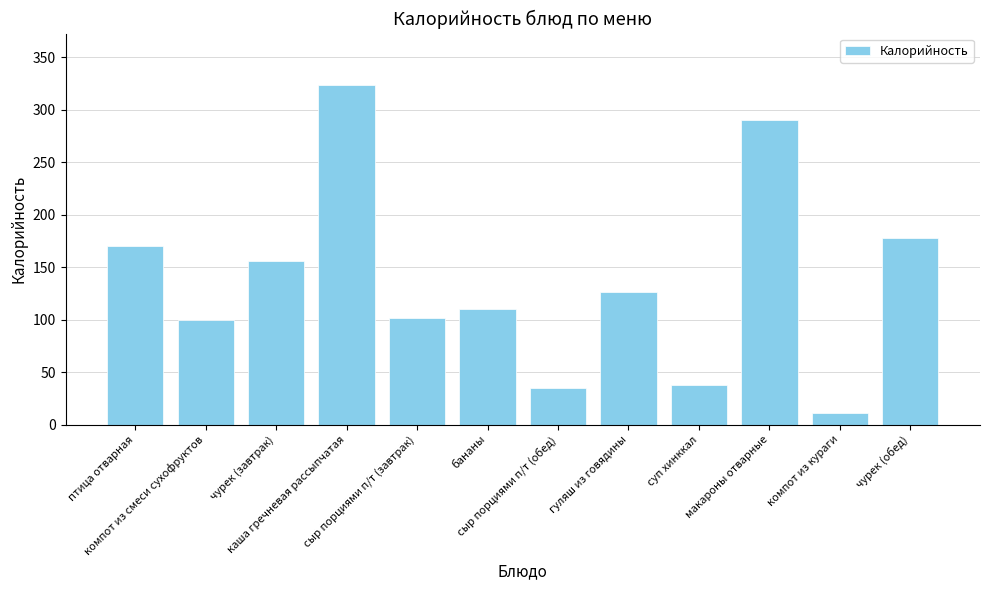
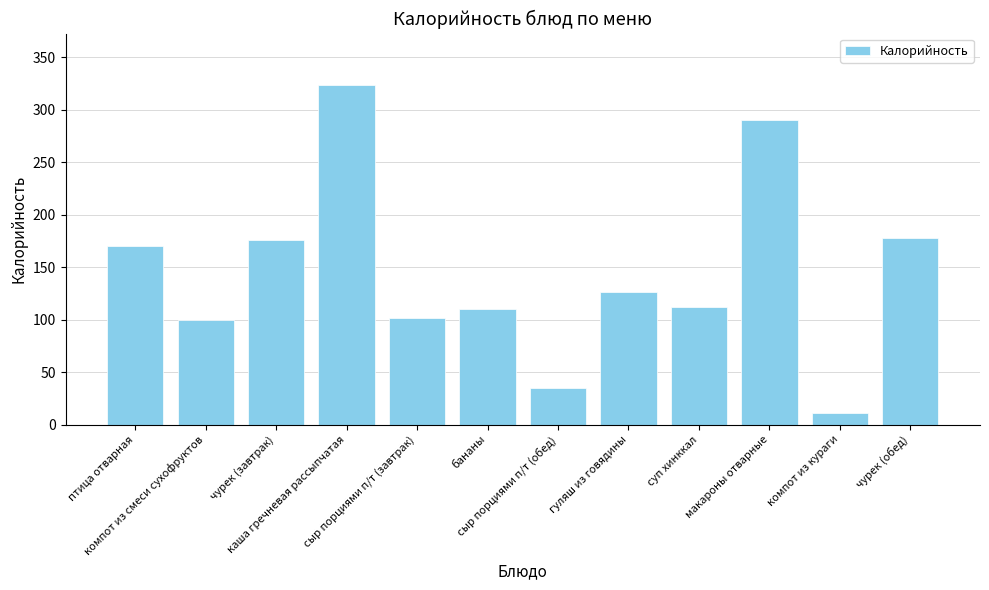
чурек (завтрак): 156 -> 176
суп хинккал: 38 -> 112
